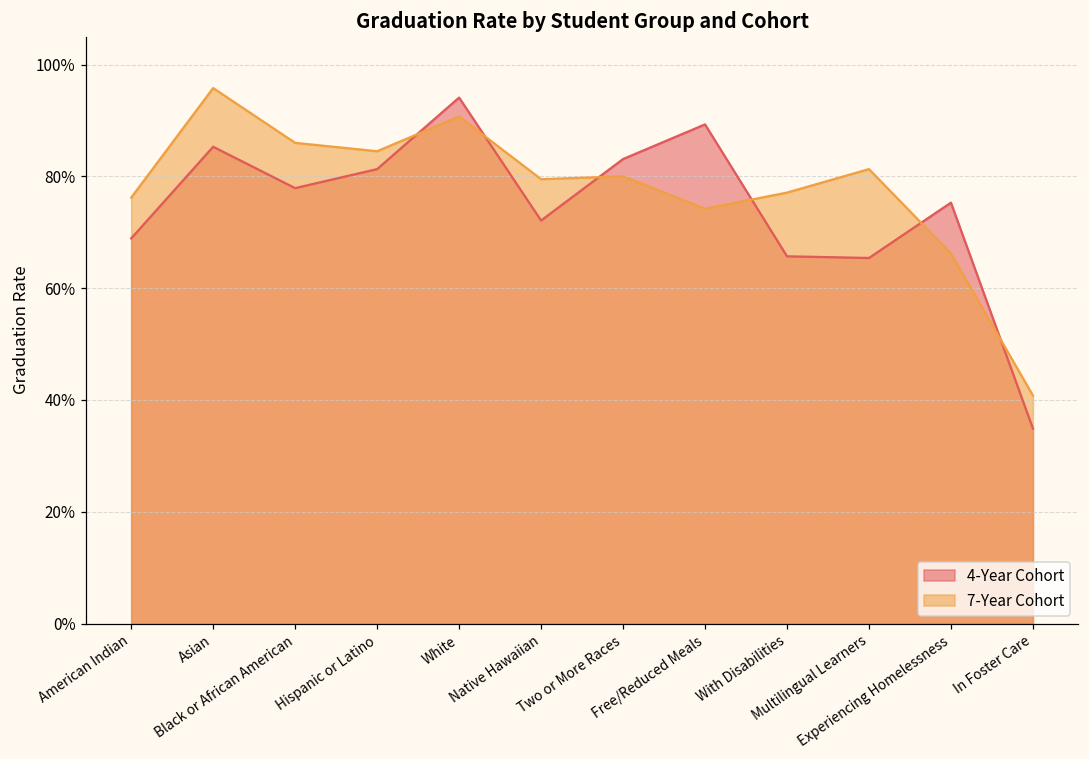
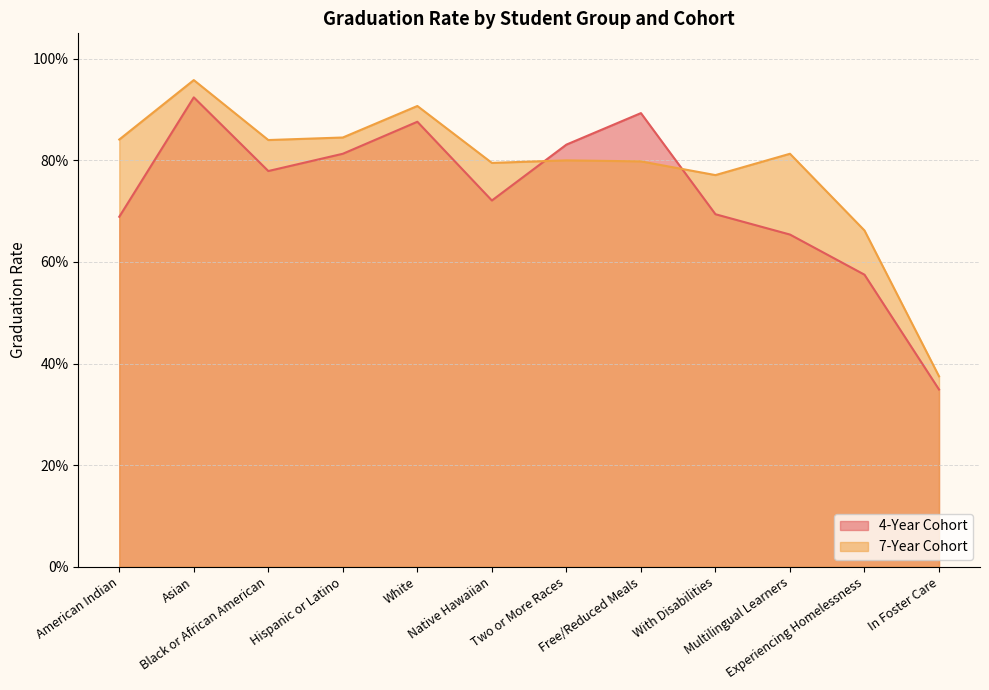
7-Year Cohort, American Indian: 76% -> 84%
4-Year Cohort, Asian: 85% -> 92%
7-Year Cohort, Black or African American: 86% -> 84%
4-Year Cohort, White: 94% -> 88%
7-Year Cohort, Free/Reduced Meals: 74% -> 80%
4-Year Cohort, With Disabilities: 66% -> 69%
4-Year Cohort, Experiencing Homelessness: 75% -> 57%
7-Year Cohort, In Foster Care: 41% -> 38%
